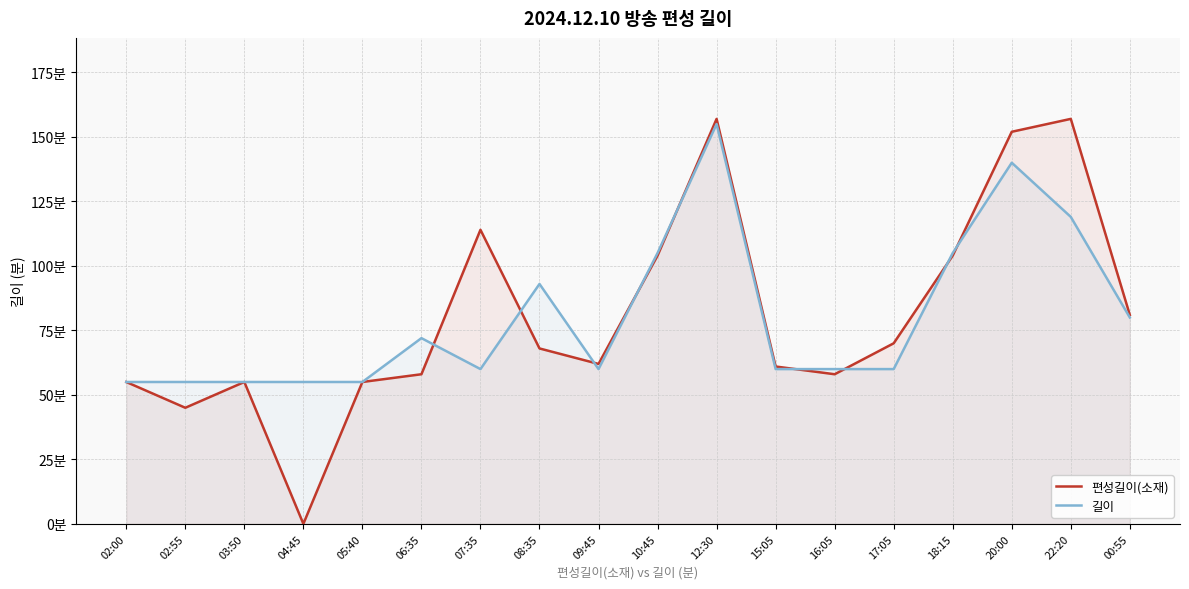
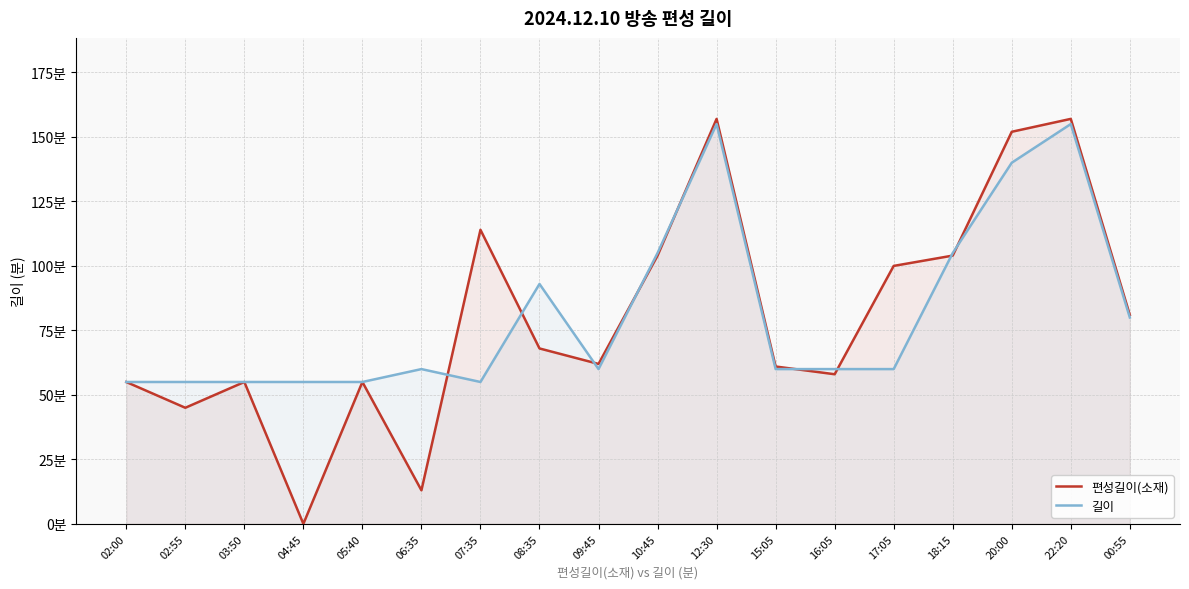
편성길이(소재), 06:35: 58분 -> 13분
길이, 06:35: 72분 -> 60분
길이, 07:35: 60분 -> 55분
편성길이(소재), 17:05: 70분 -> 100분
길이, 22:20: 119분 -> 155분
